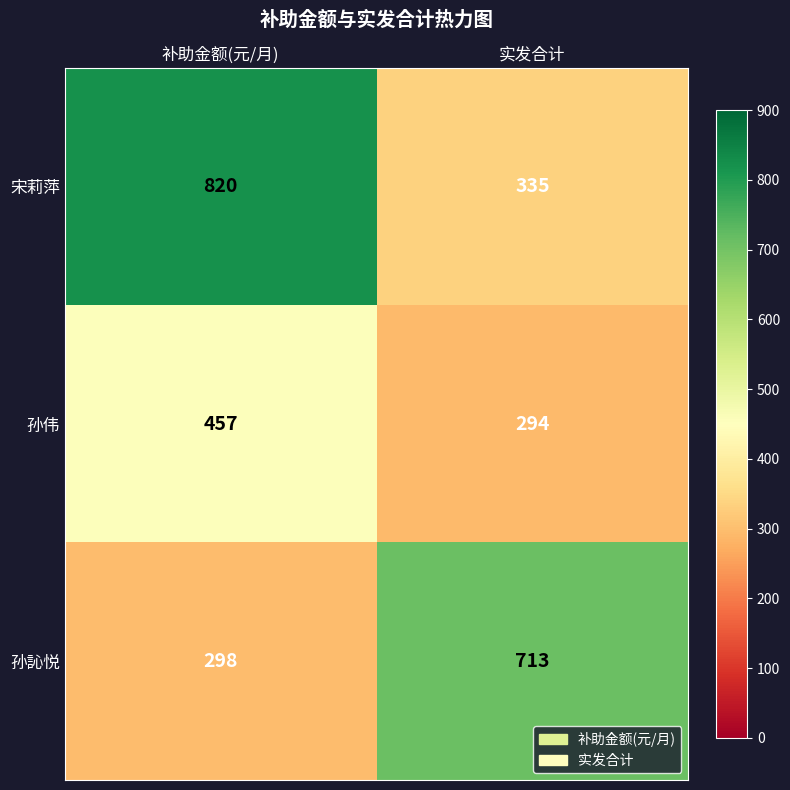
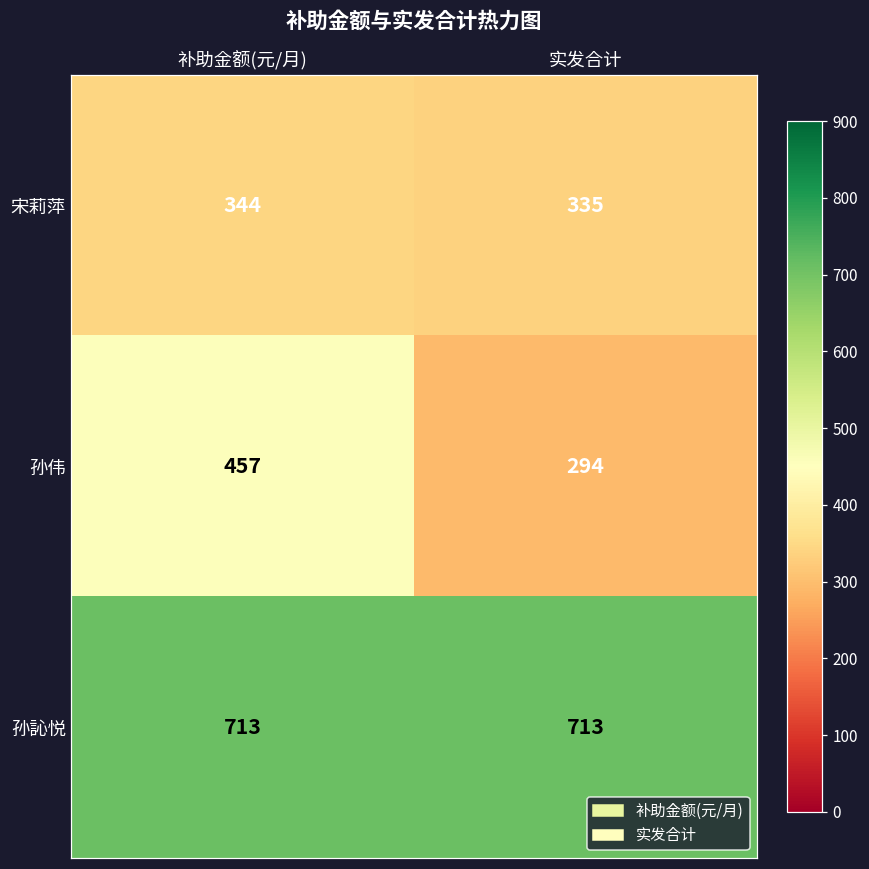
宋莉萍, 补助金额(元/月): 820 -> 344
孙訫悦, 补助金额(元/月): 298 -> 713
